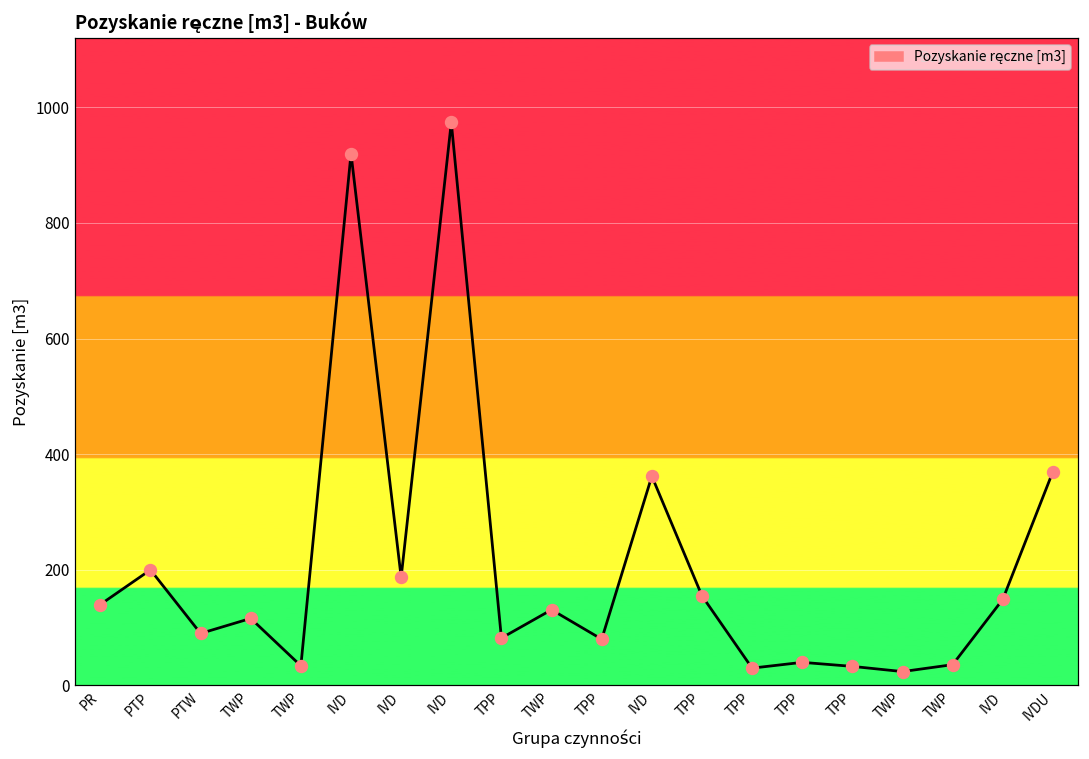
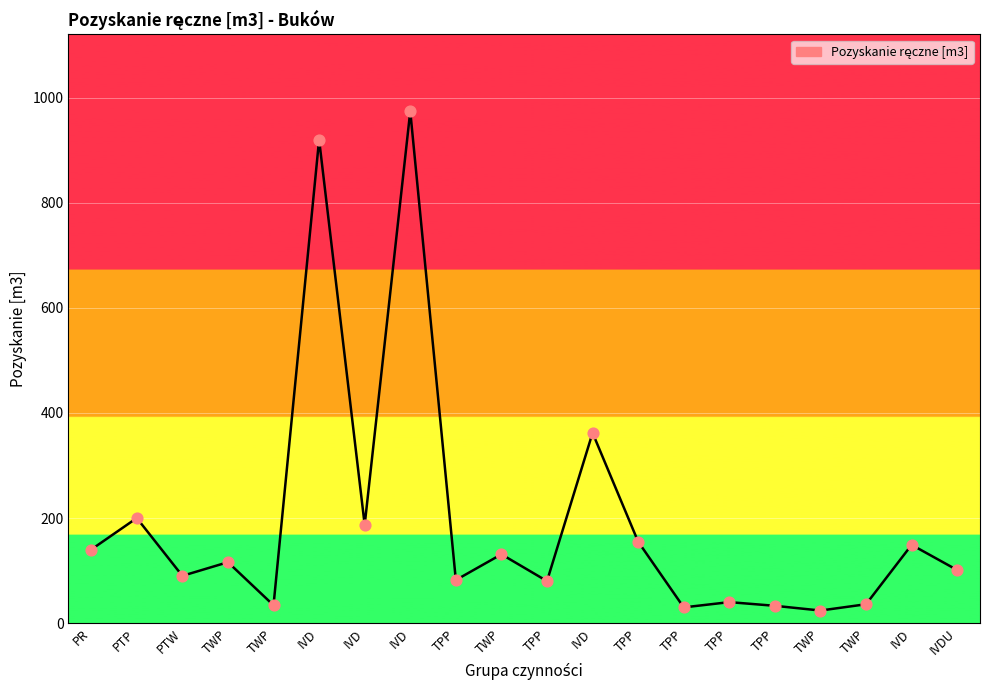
IVDU: 370 -> 100
